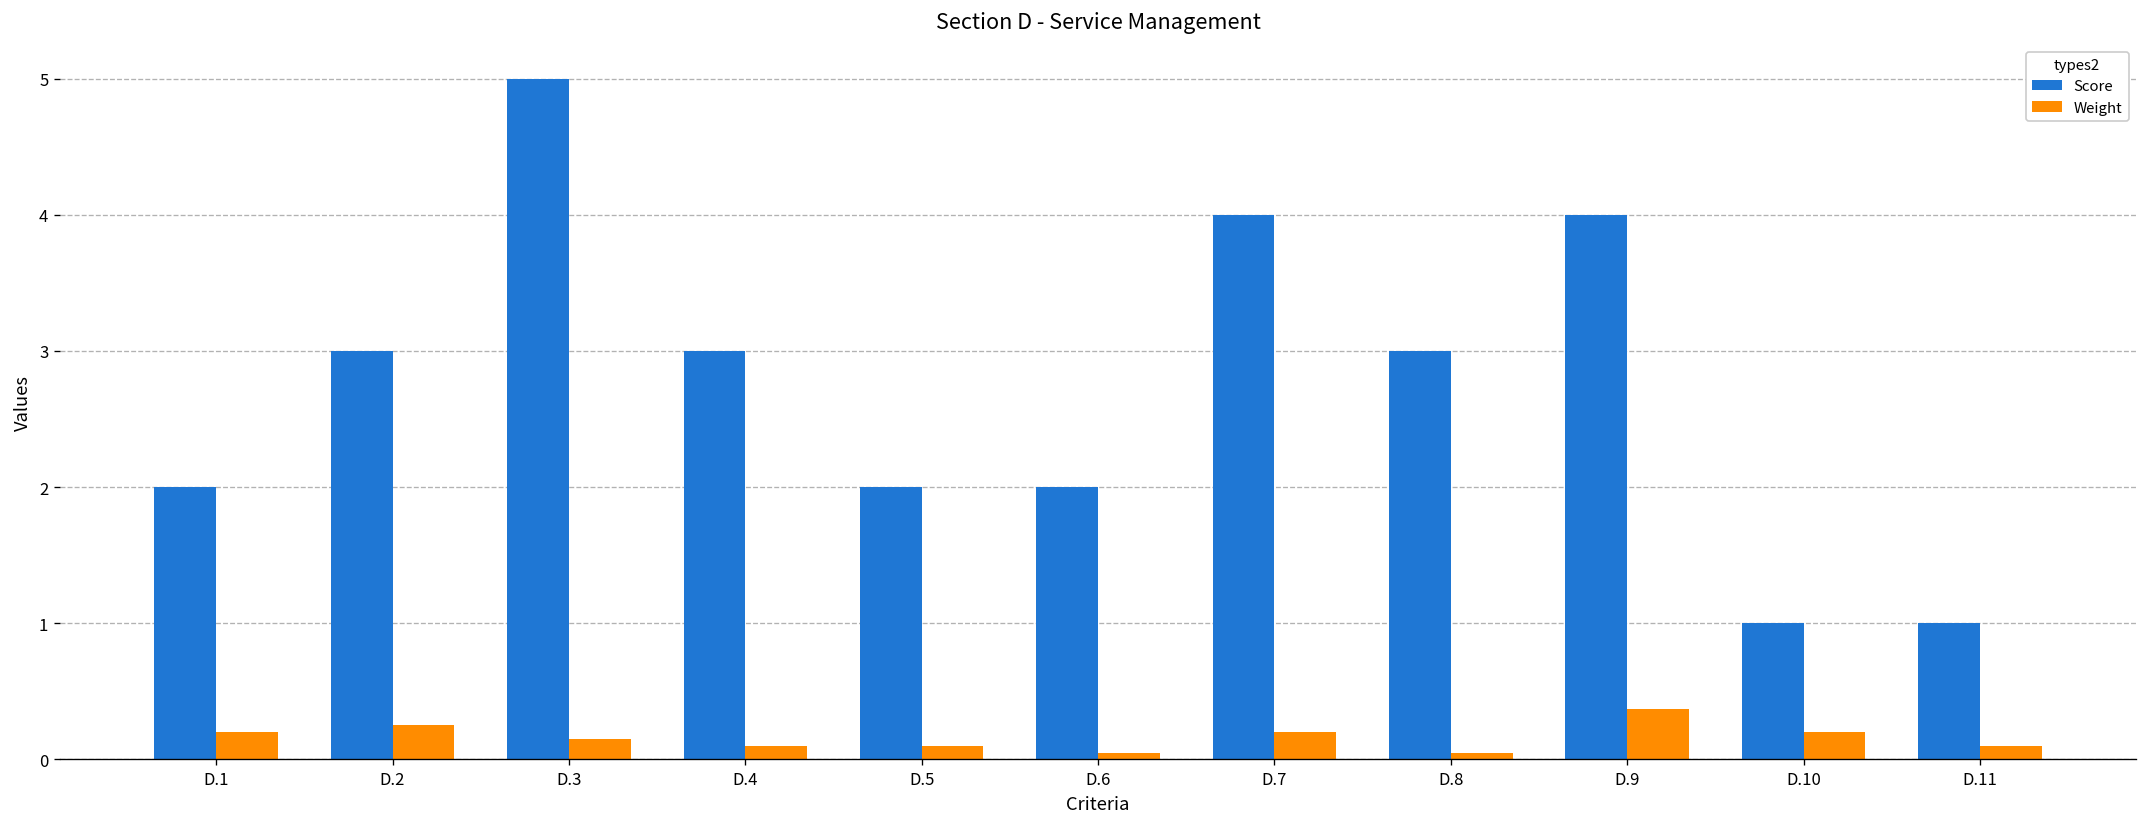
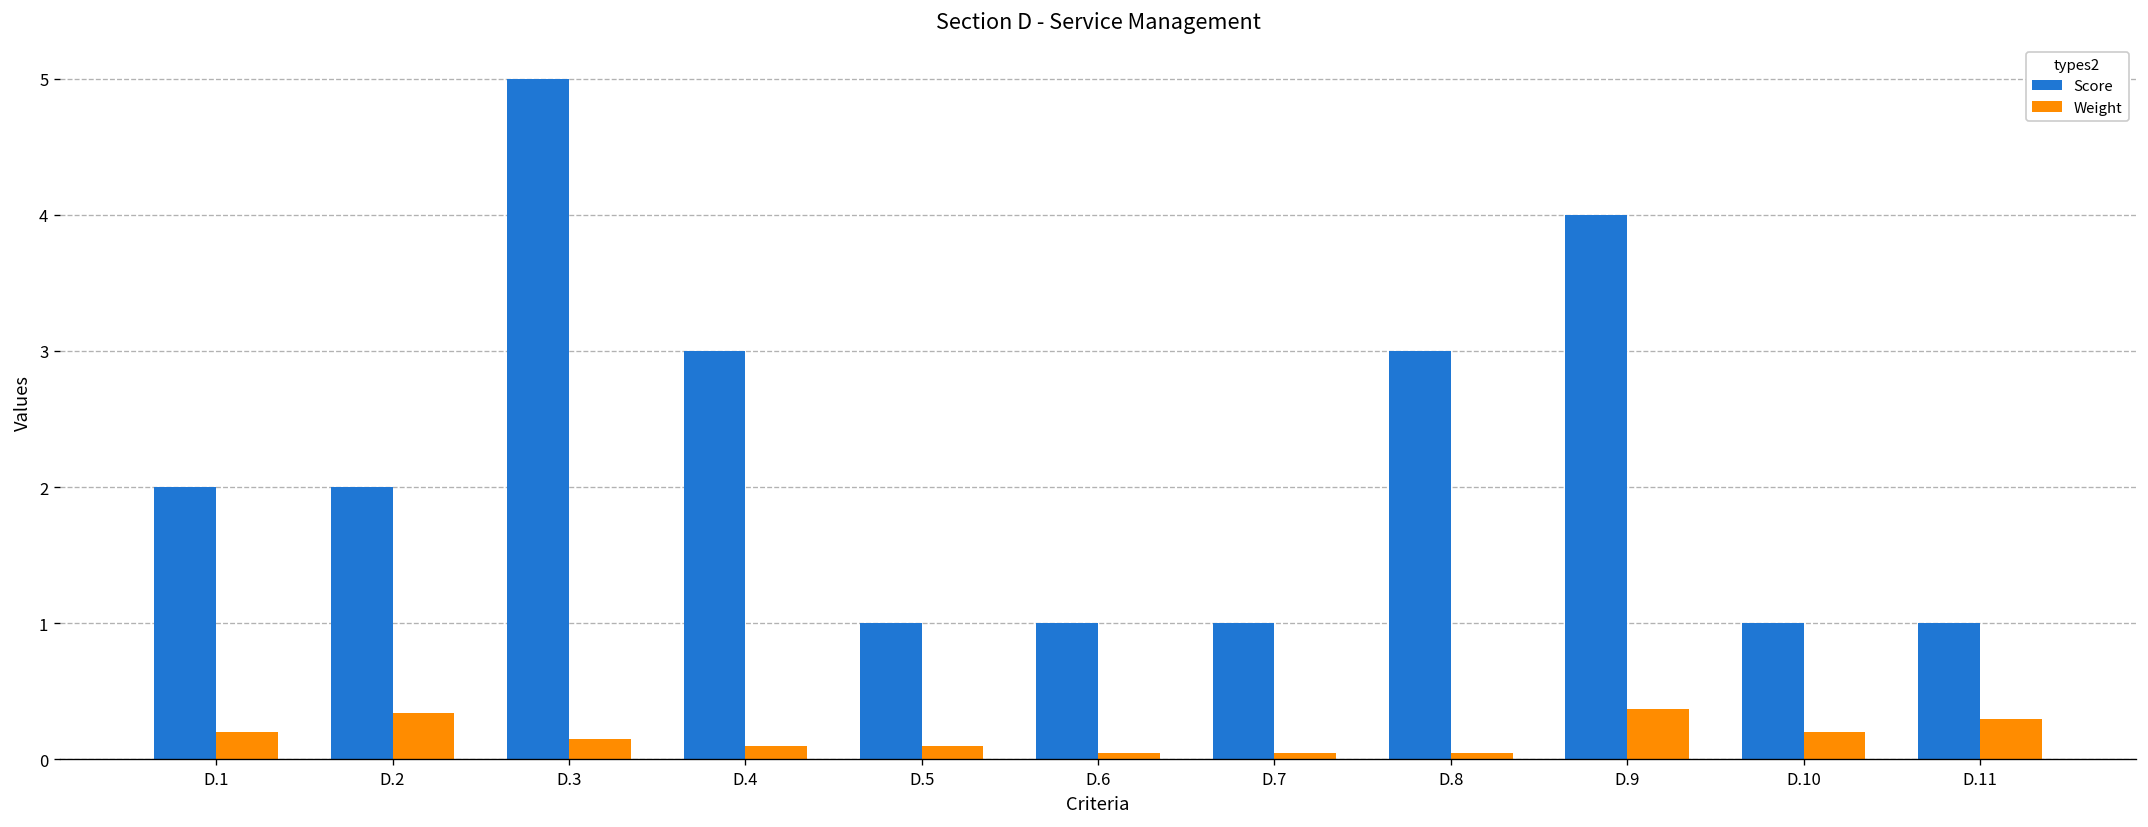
Score, D.2: 3 -> 2
Weight, D.2: 0.25 -> 0.34
Score, D.5: 2 -> 1
Score, D.6: 2 -> 1
Score, D.7: 4 -> 1
Weight, D.7: 0.20 -> 0.05
Weight, D.11: 0.1 -> 0.3
